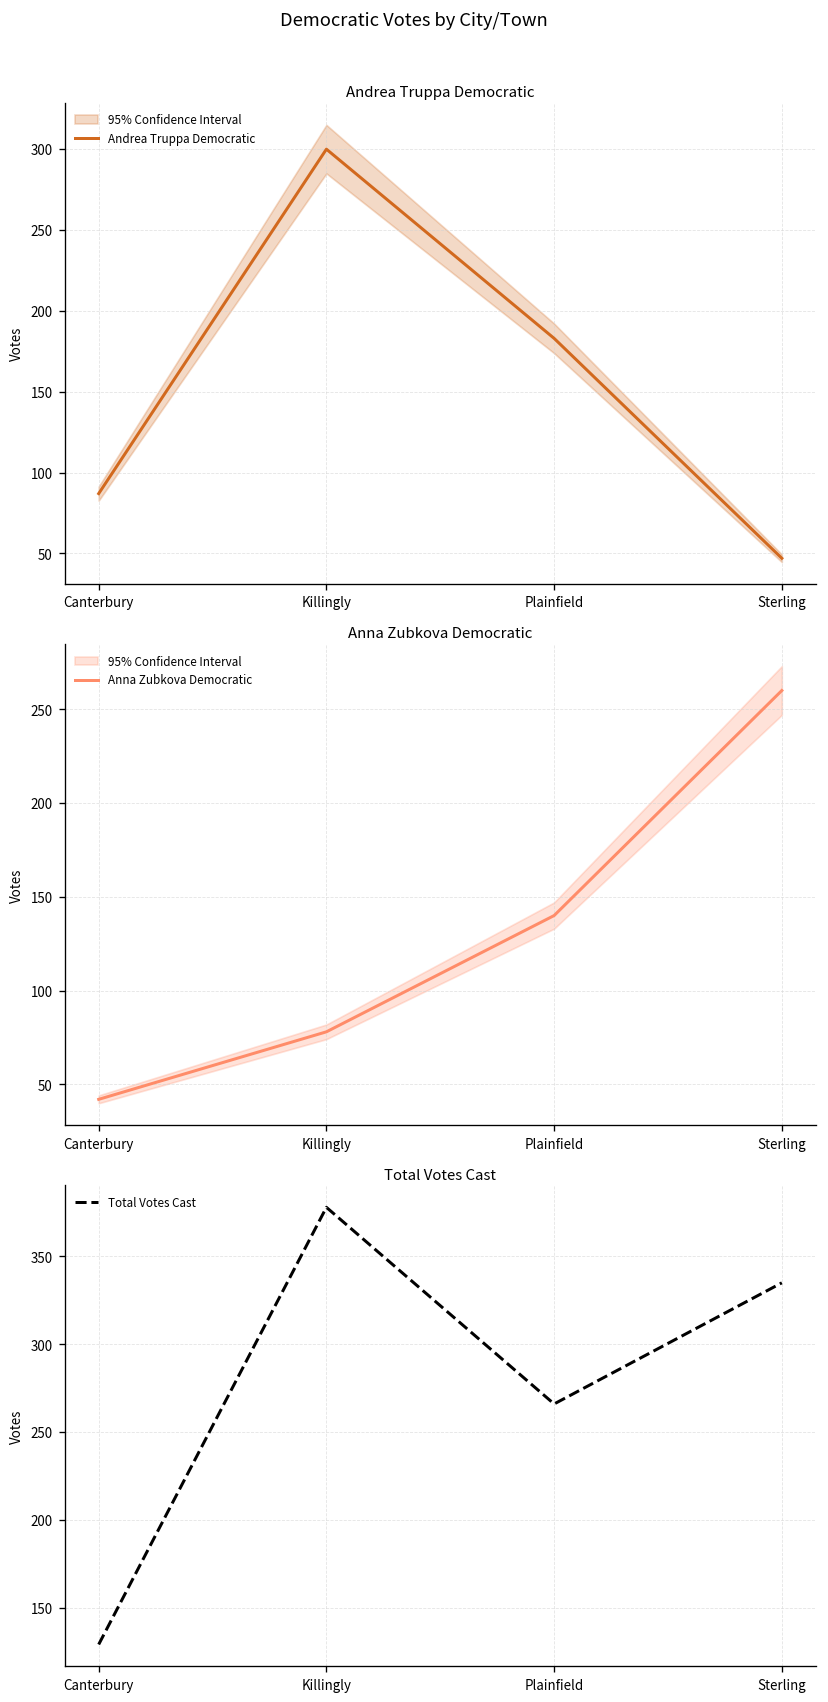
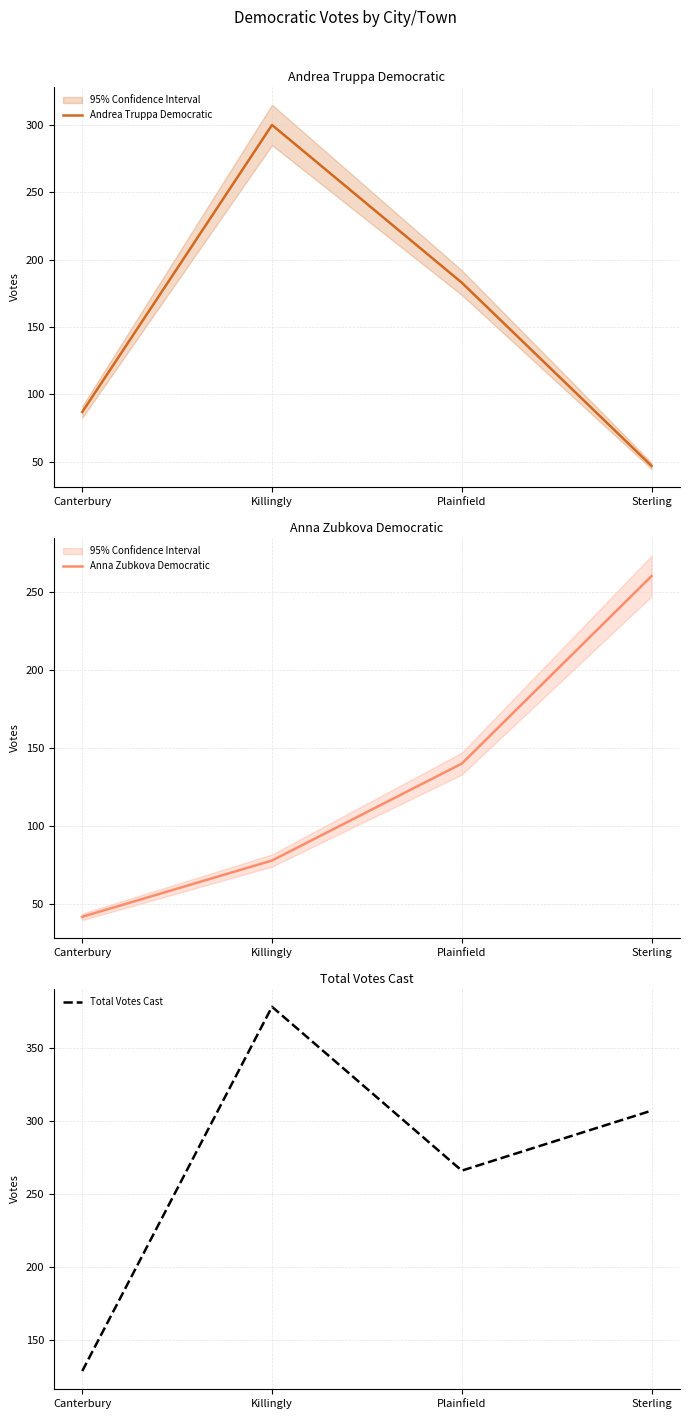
Total Votes Cast, Sterling: 335 -> 307
